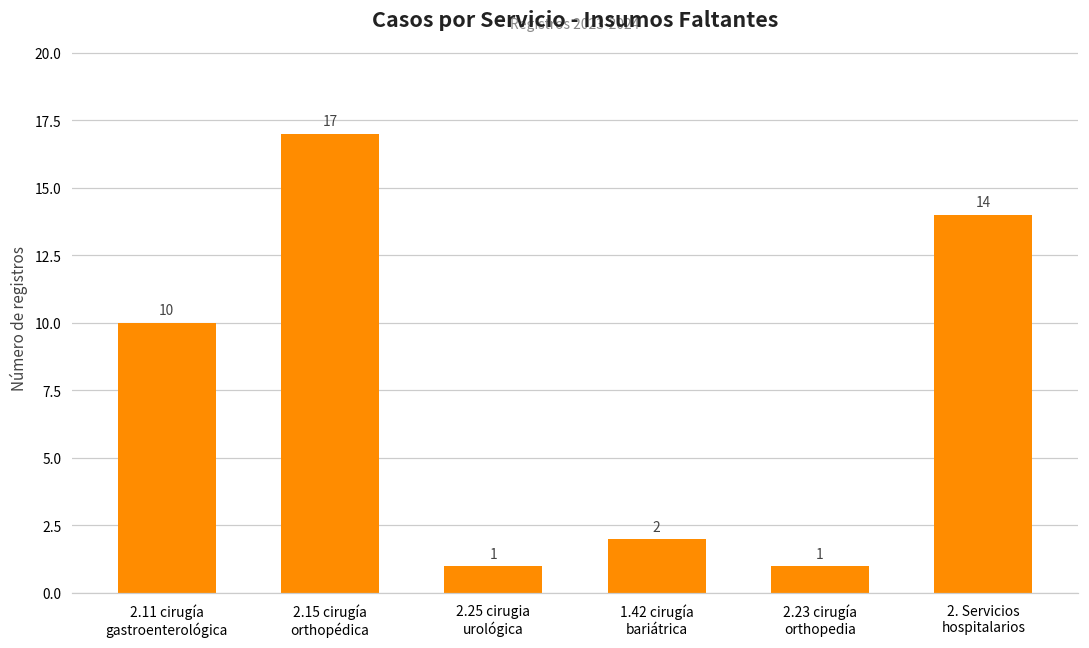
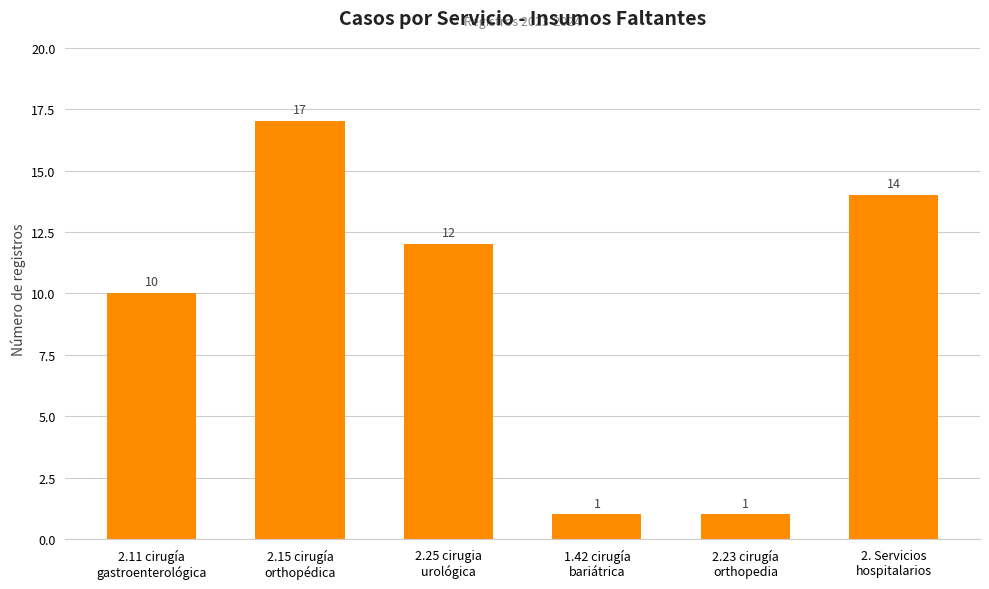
2.25 cirugia urológica: 1 -> 12
1.42 cirugía bariátrica: 2 -> 1
